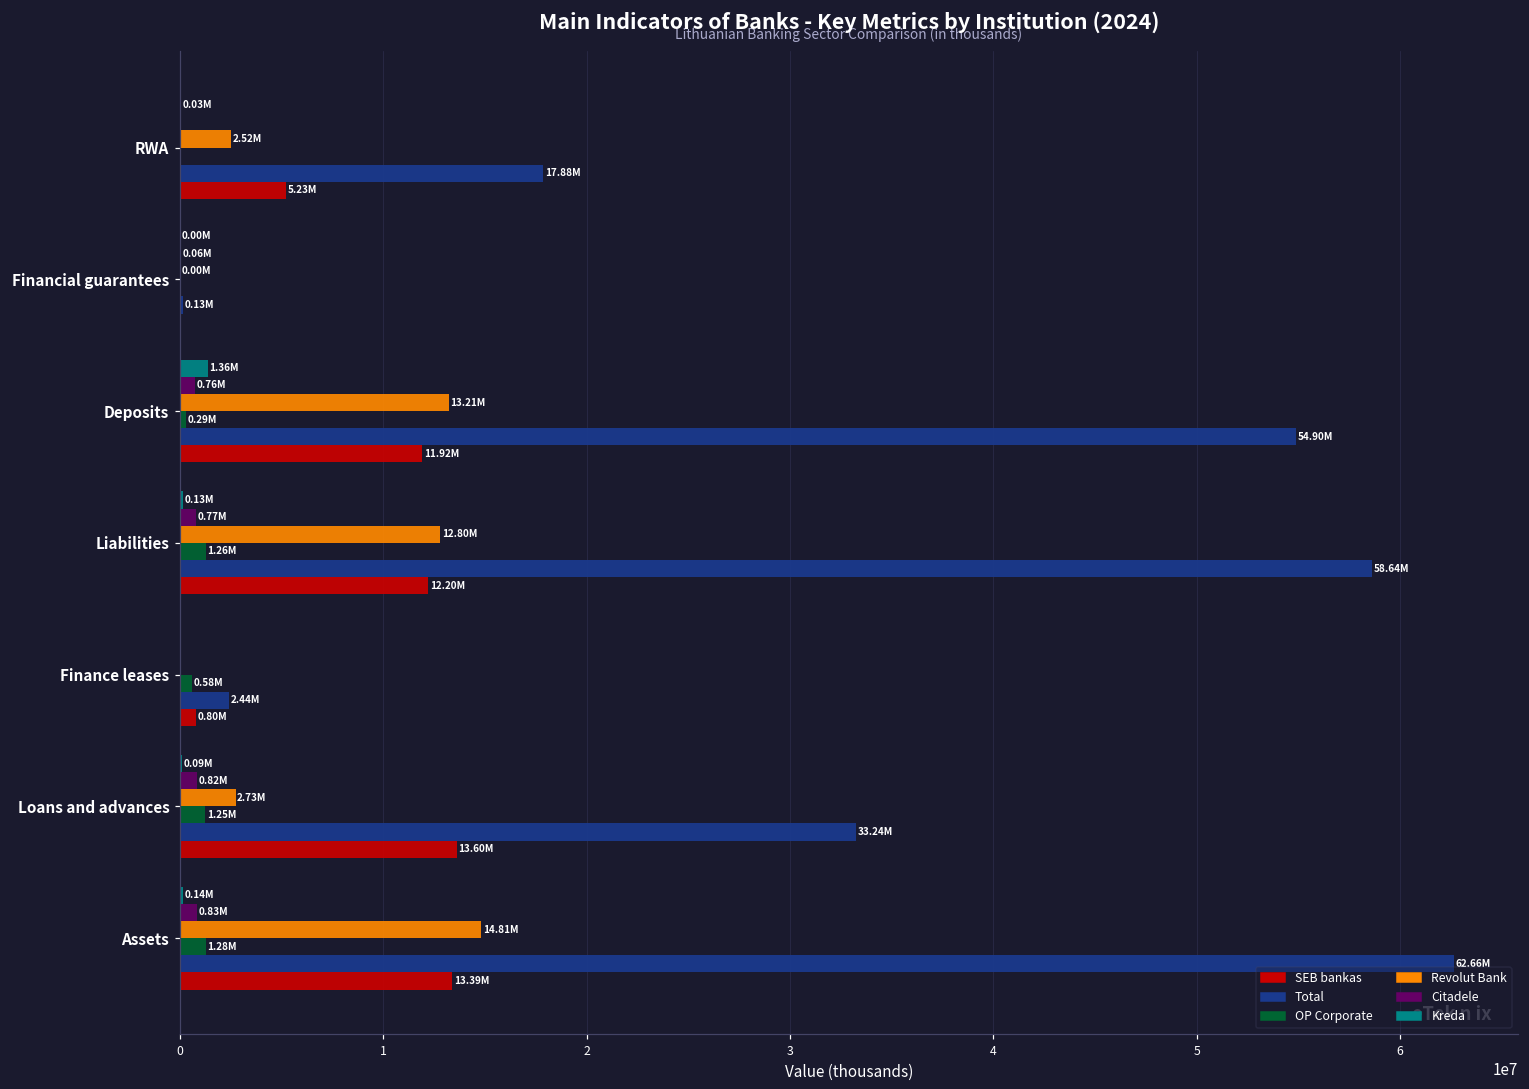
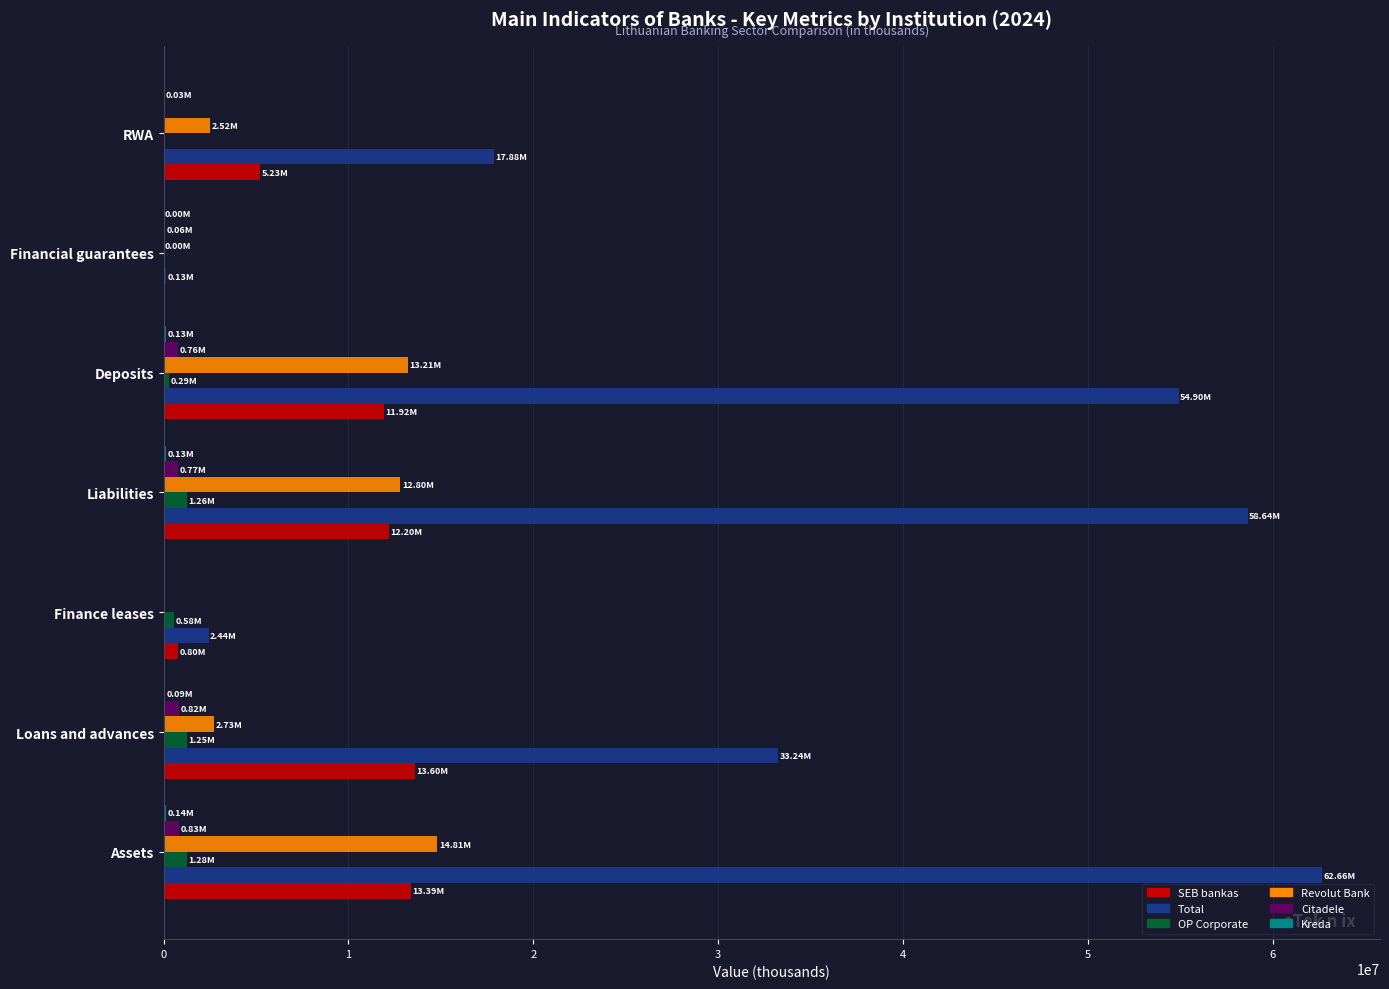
Kreda, Deposits: 1.36M -> 0.13M
